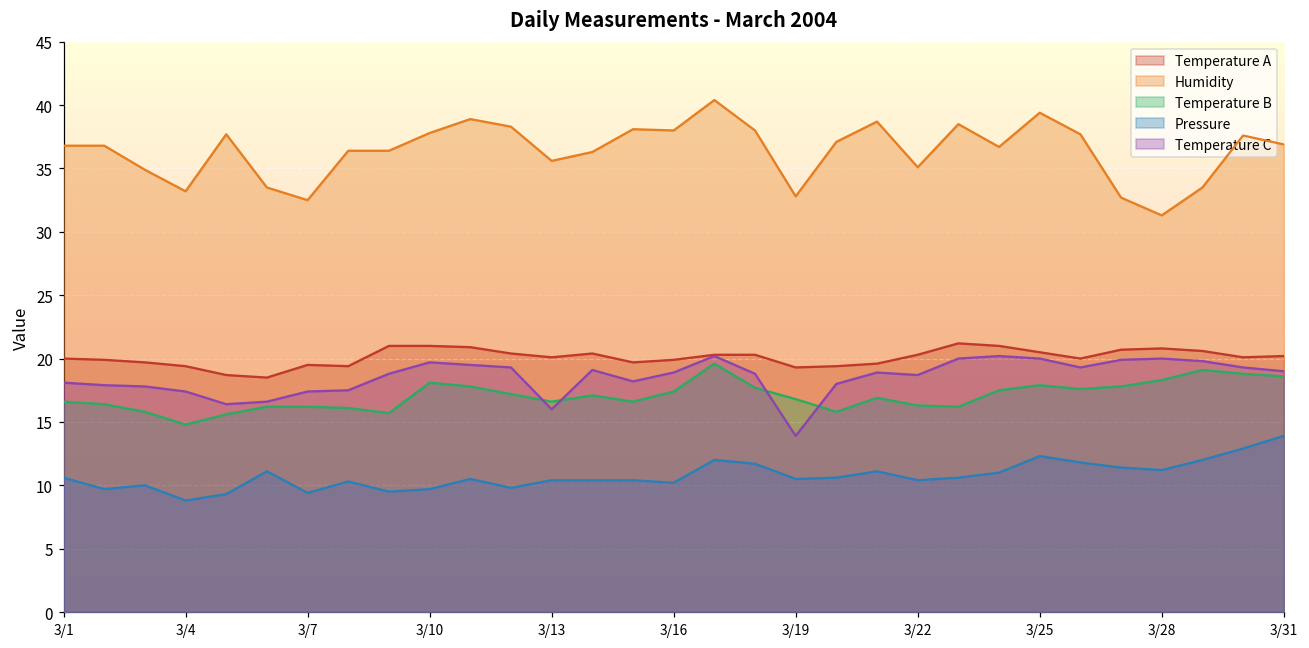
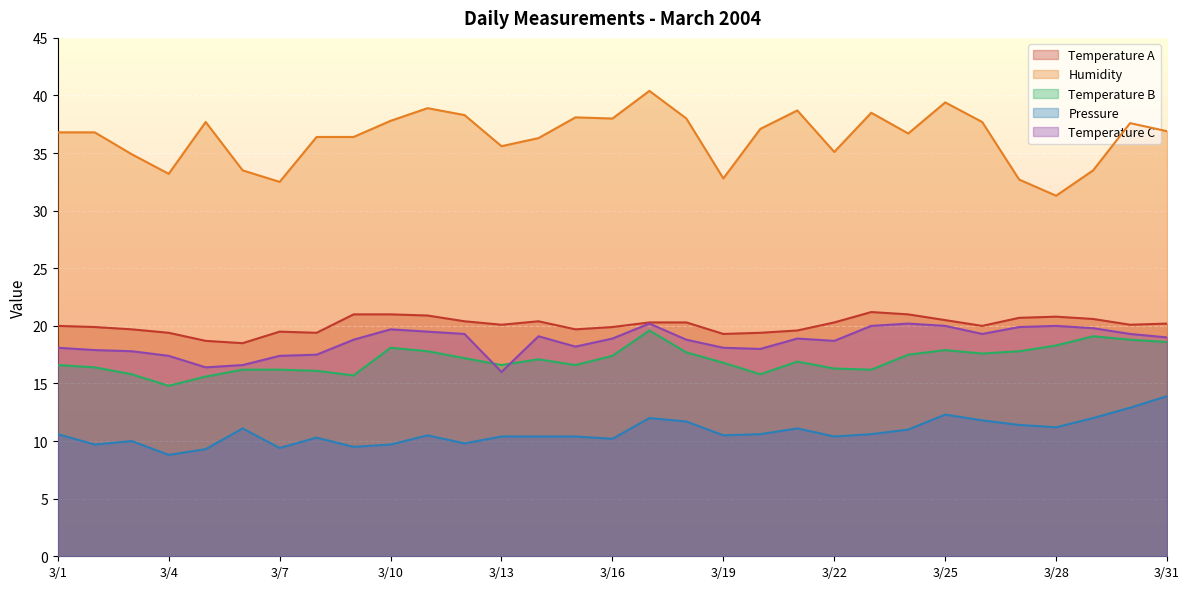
Temperature C, 3/19: 13.9 -> 18.1
